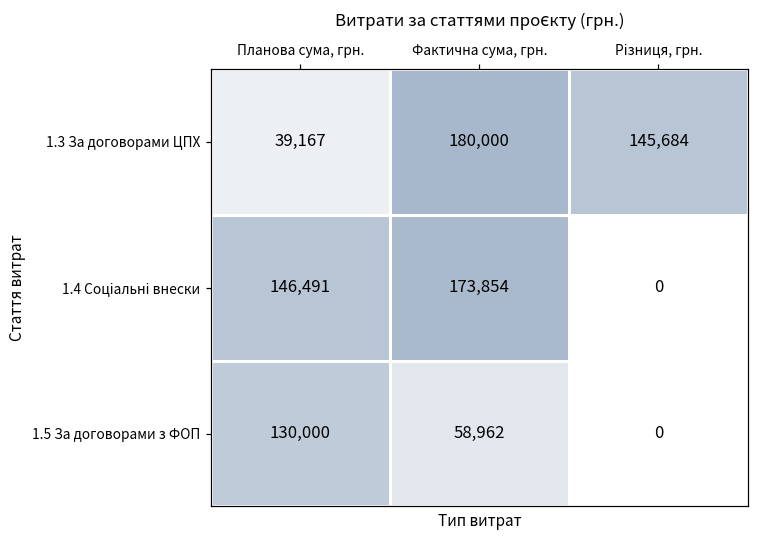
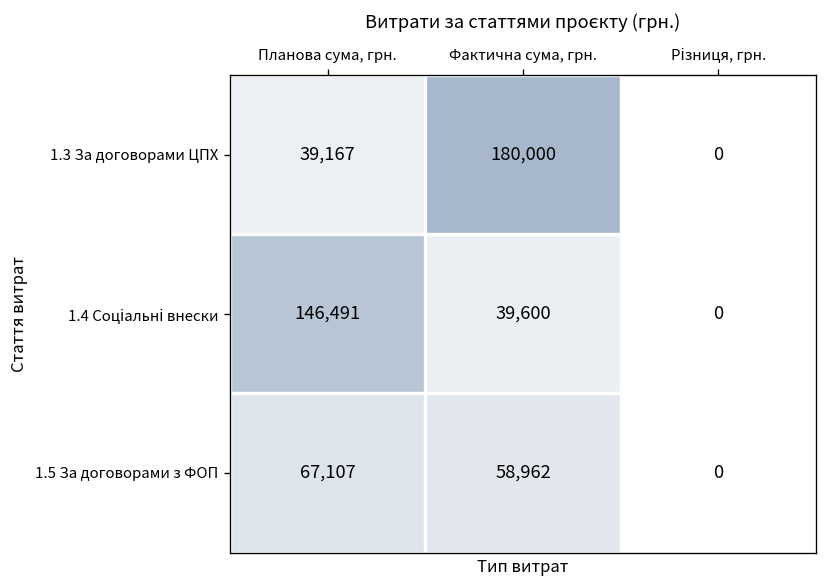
1.3 За договорами ЦПХ, Різниця, грн.: 145,684 -> 0
1.4 Соціальні внески, Фактична сума, грн.: 173,854 -> 39,600
1.5 За договорами з ФОП, Планова сума, грн.: 130,000 -> 67,107
